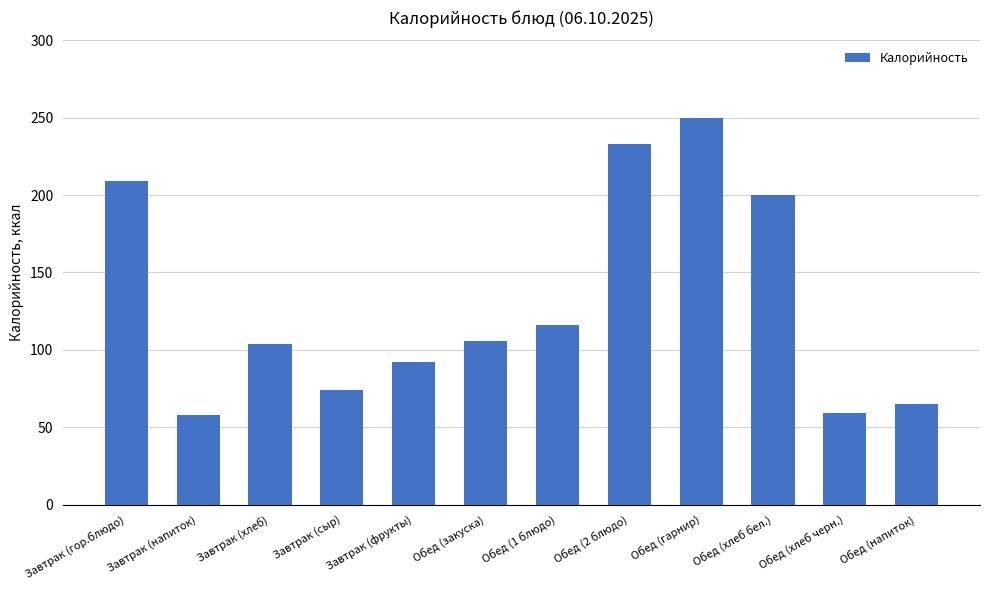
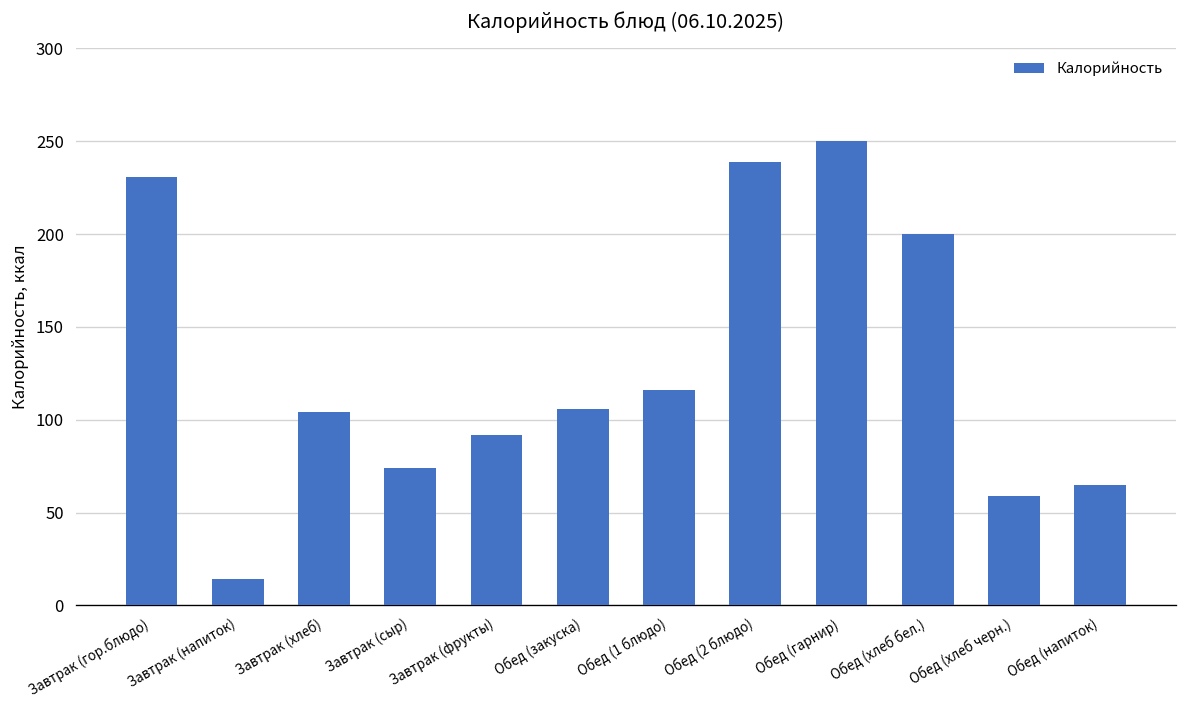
Завтрак (гор.блюдо): 209 -> 231
Завтрак (напиток): 58 -> 14
Обед (2 блюдо): 233 -> 239
